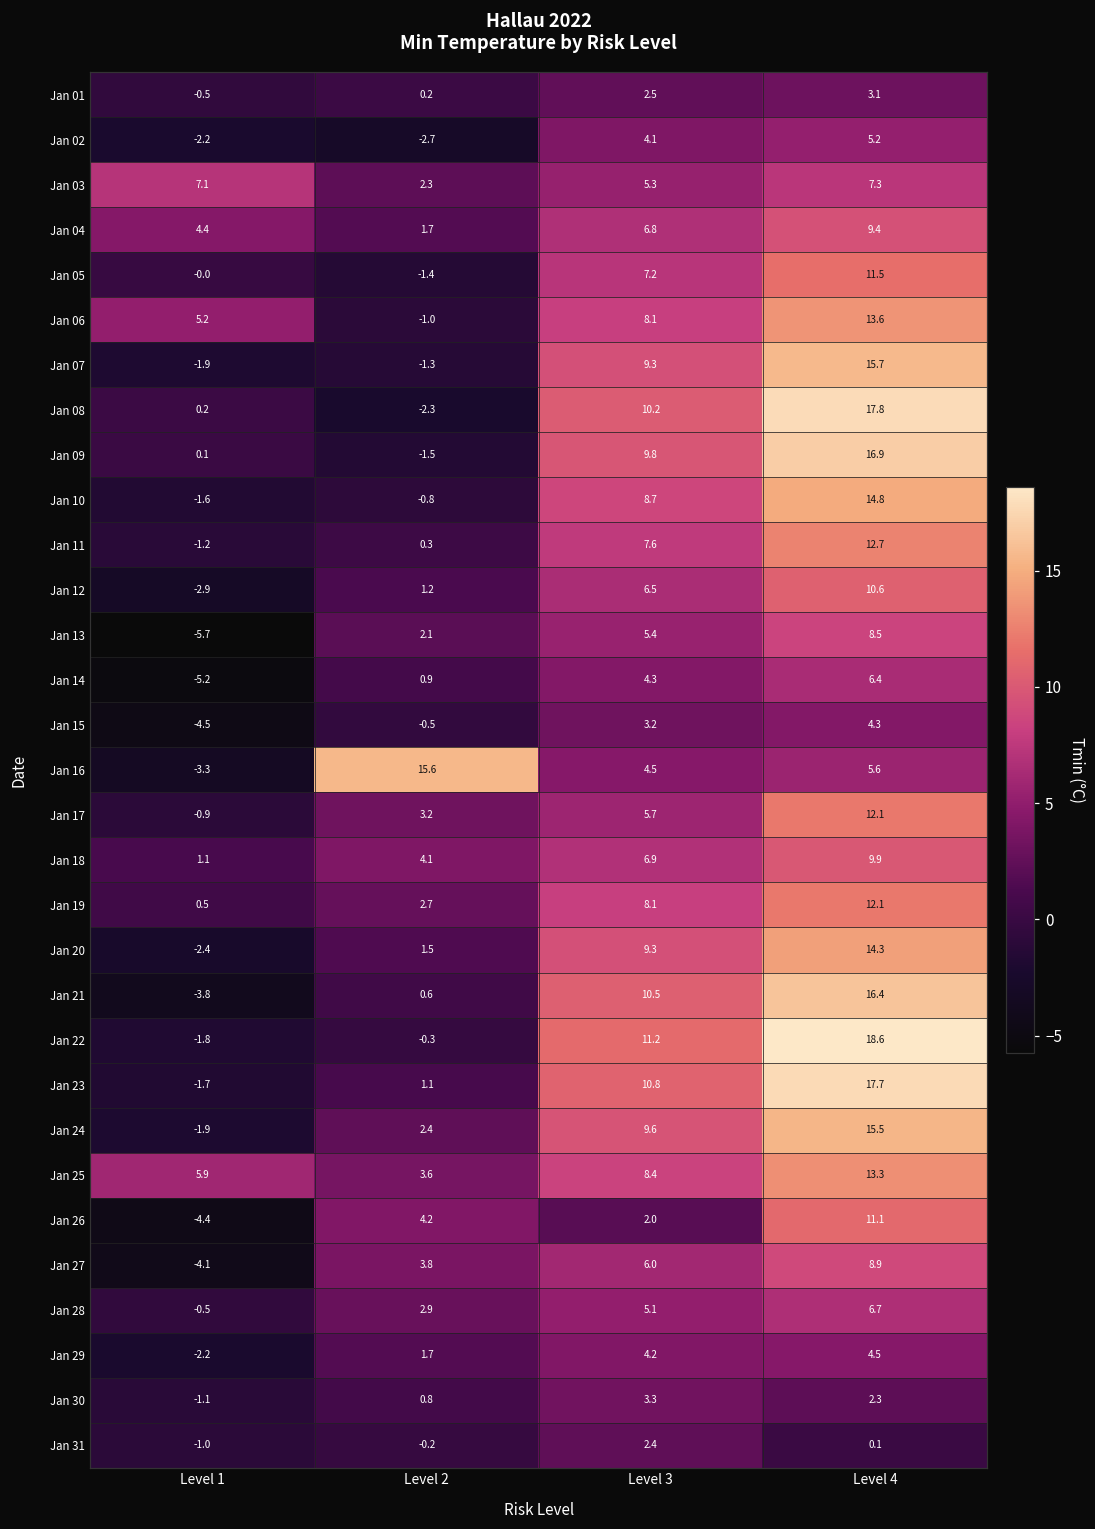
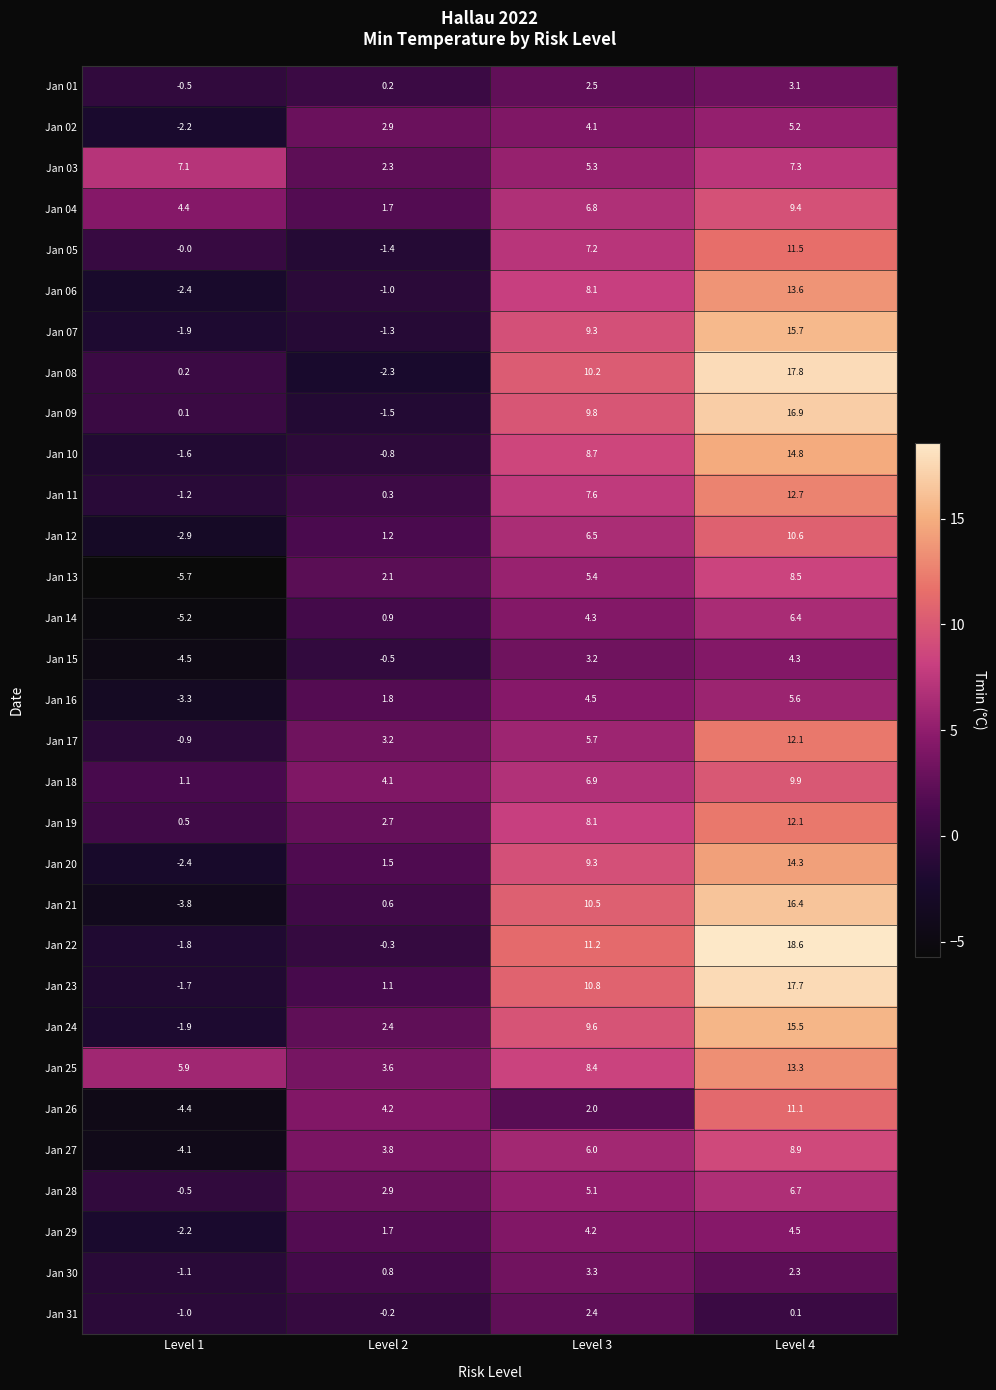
Jan 02, Level 2: -2.7 -> 2.9
Jan 06, Level 1: 5.2 -> -2.4
Jan 16, Level 2: 15.6 -> 1.8
